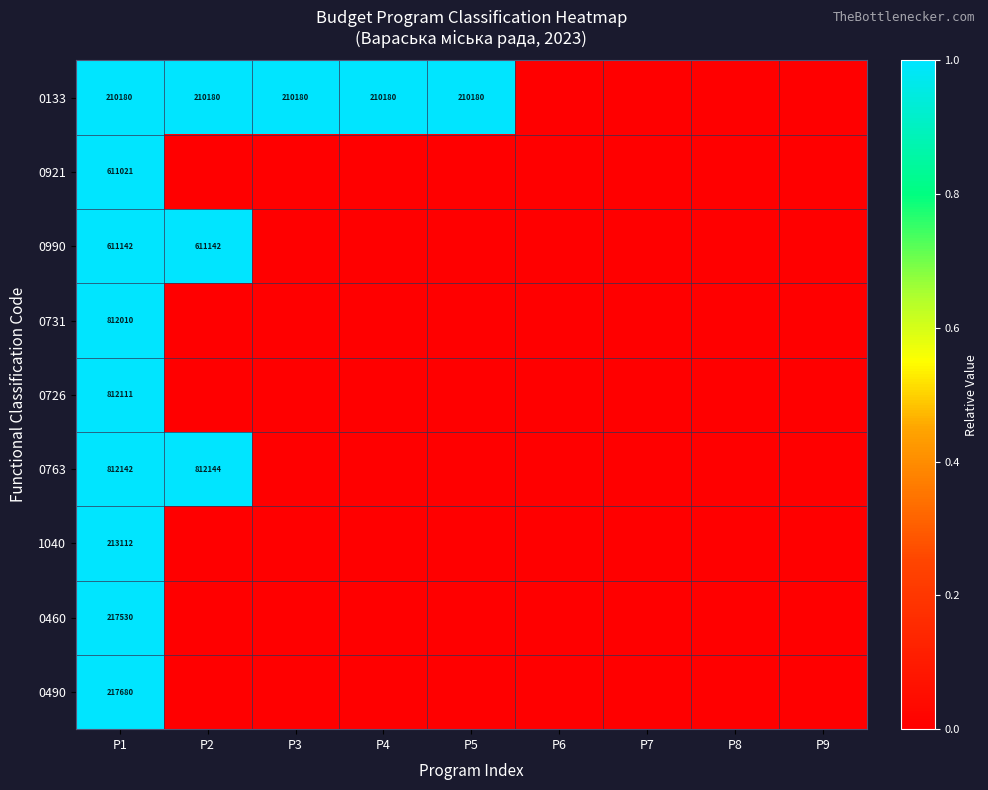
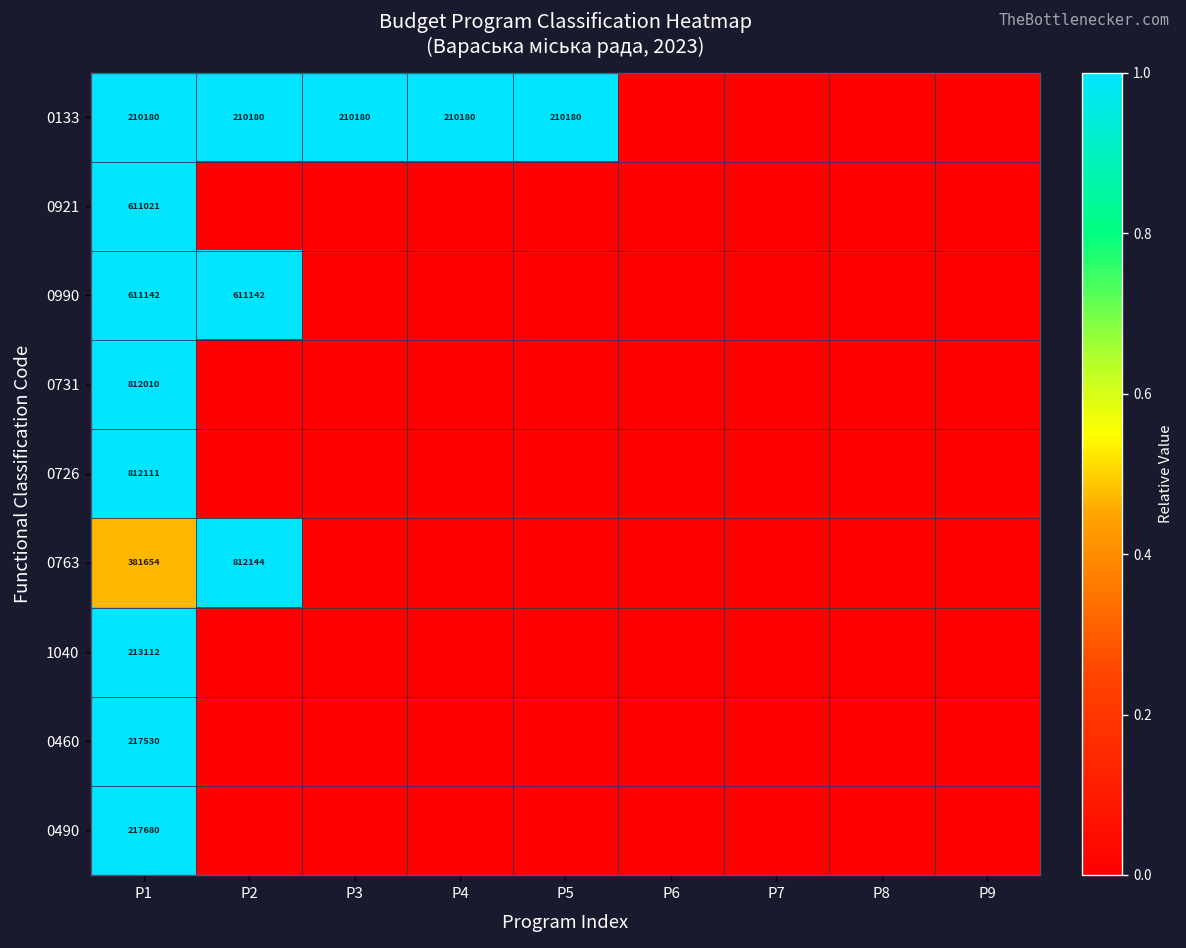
0763, Р1: 812142 -> 381654
